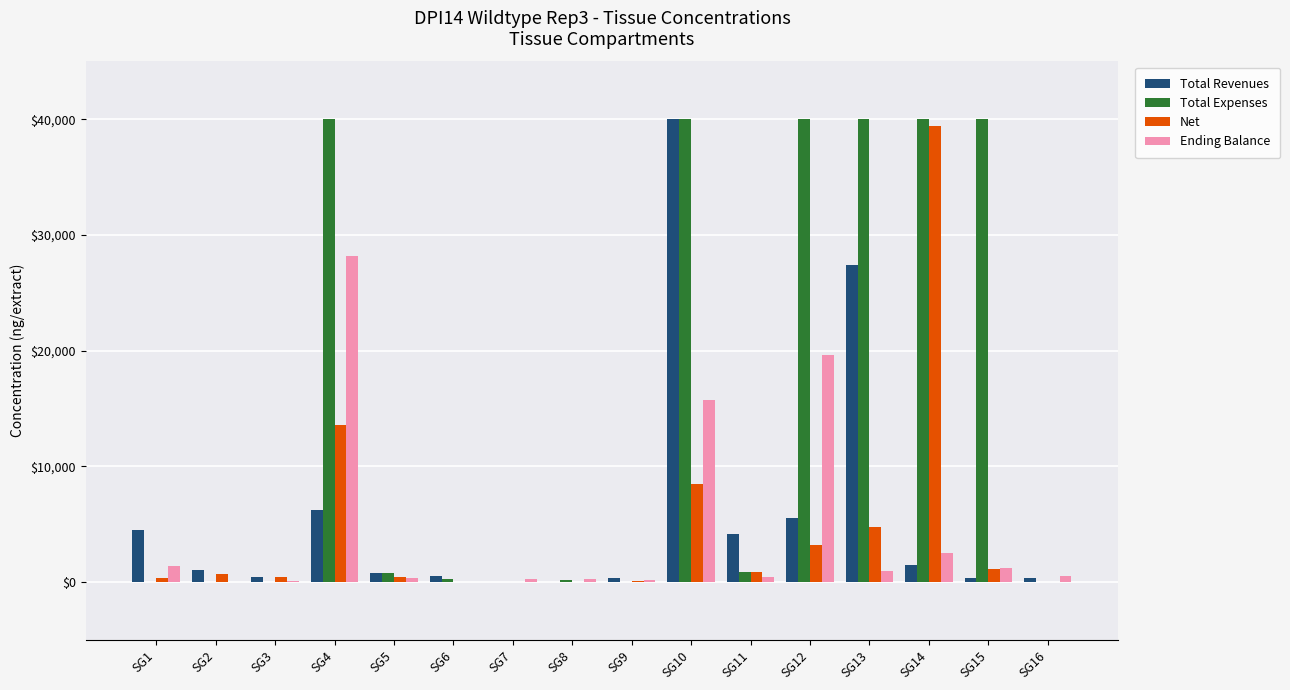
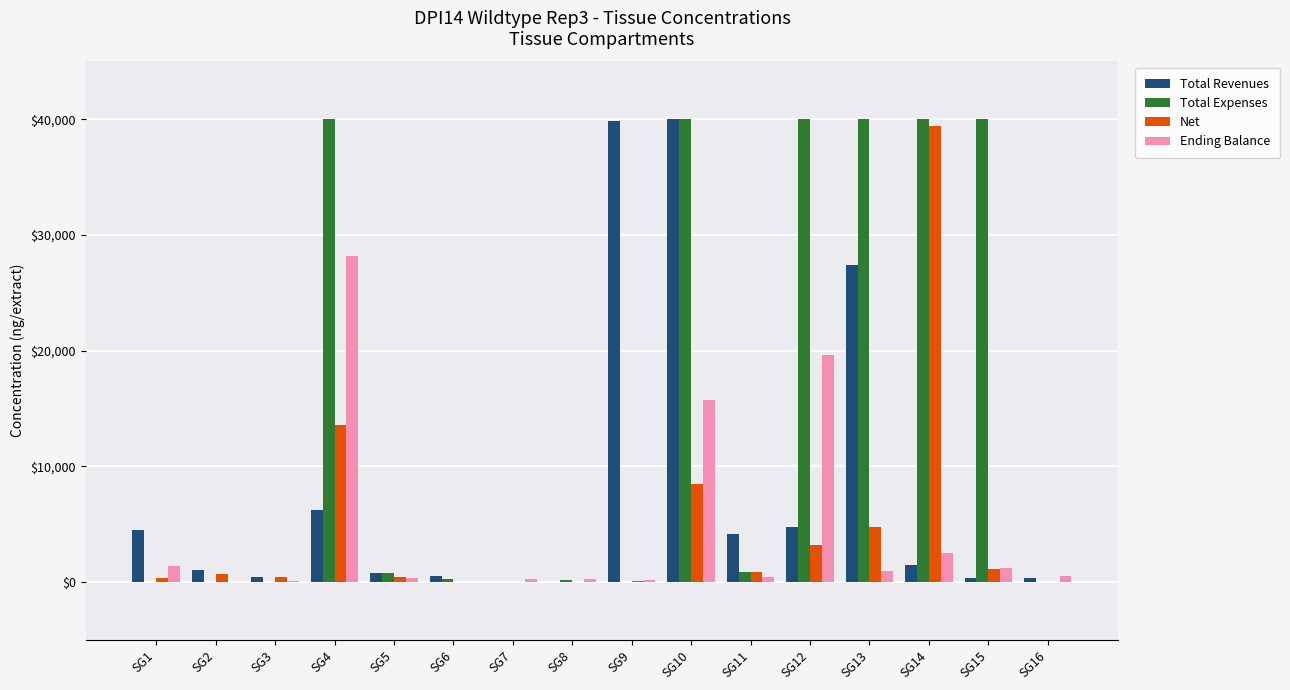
Total Revenues, SG9: $400 -> $39,900
Total Revenues, SG12: $5,500 -> $4,800
